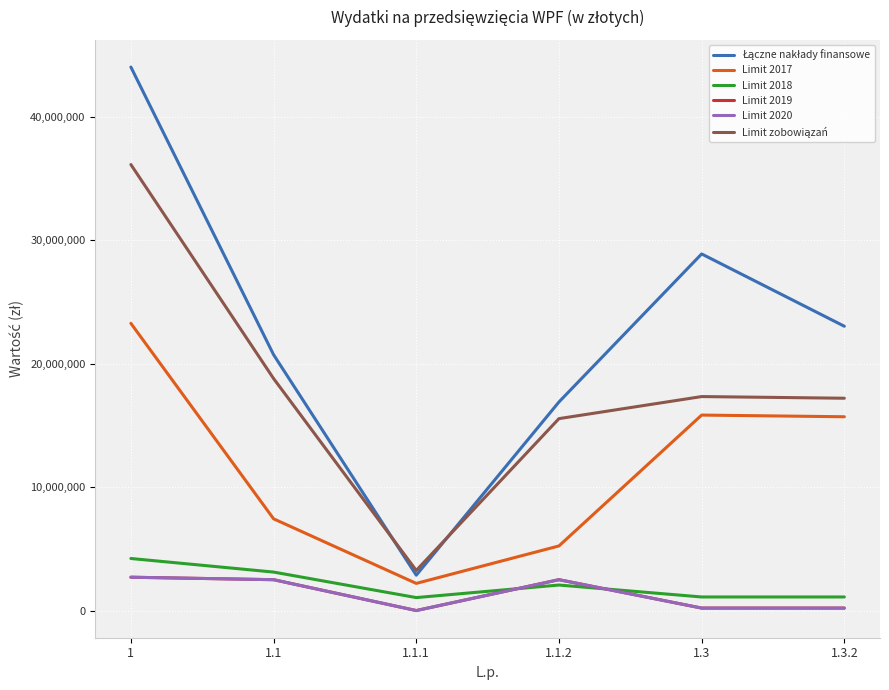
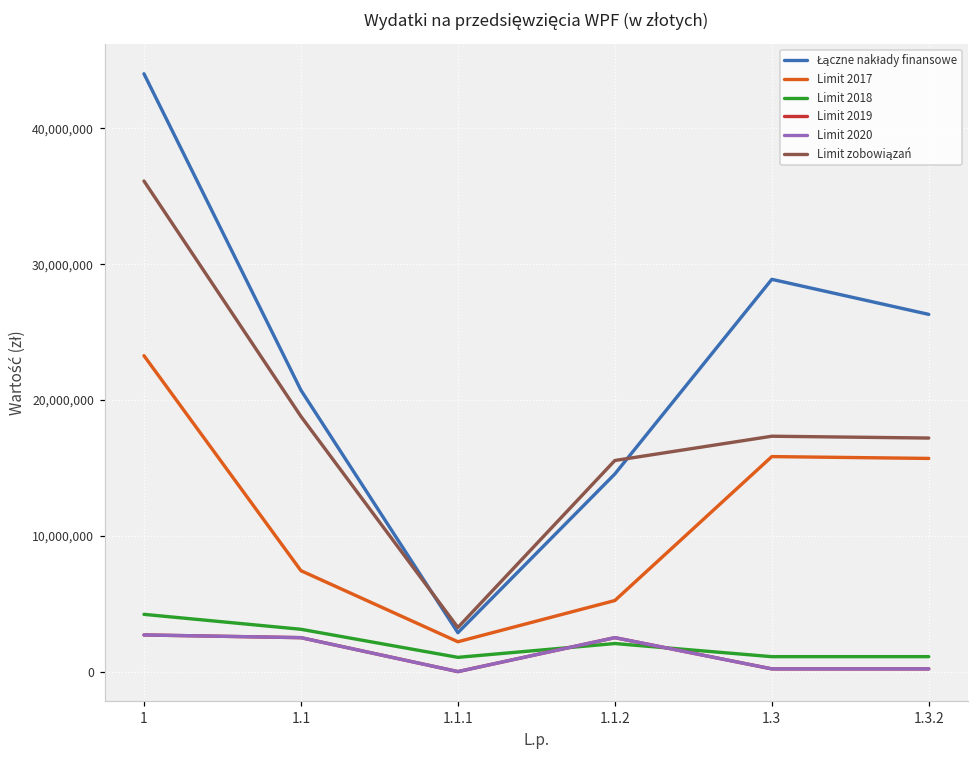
Łączne nakłady finansowe, 1.1.2: 16,900,000 -> 14,600,000
Łączne nakłady finansowe, 1.3.2: 23,000,000 -> 26,300,000
